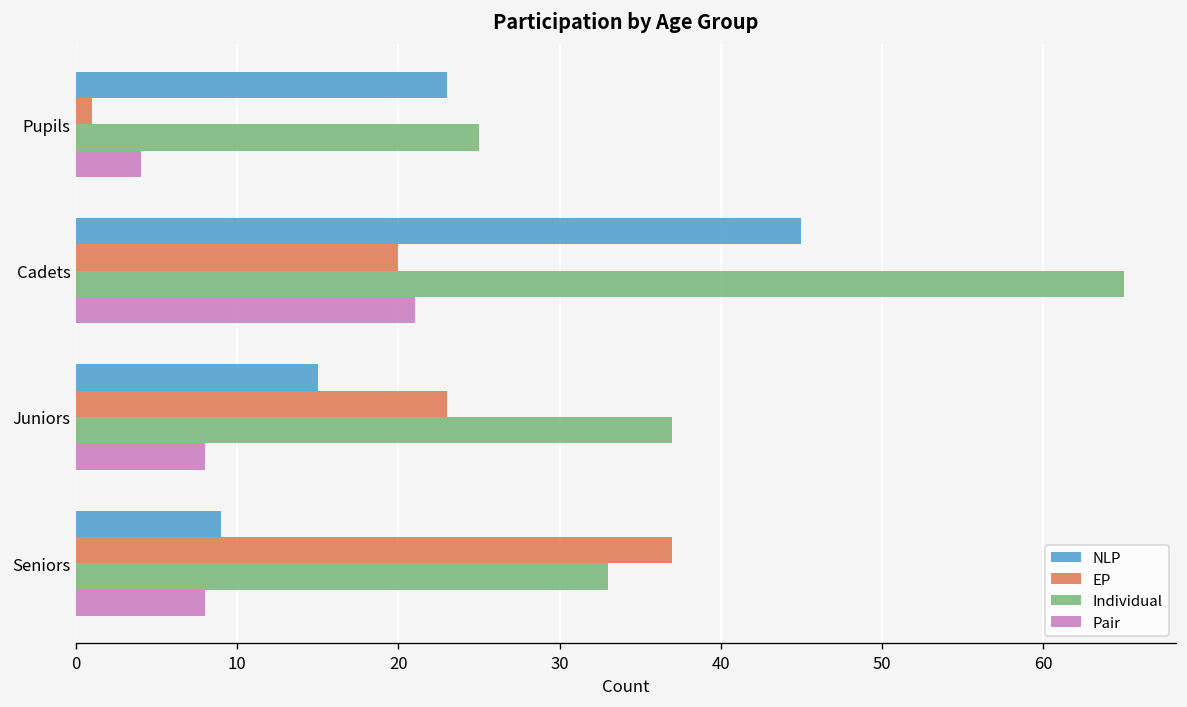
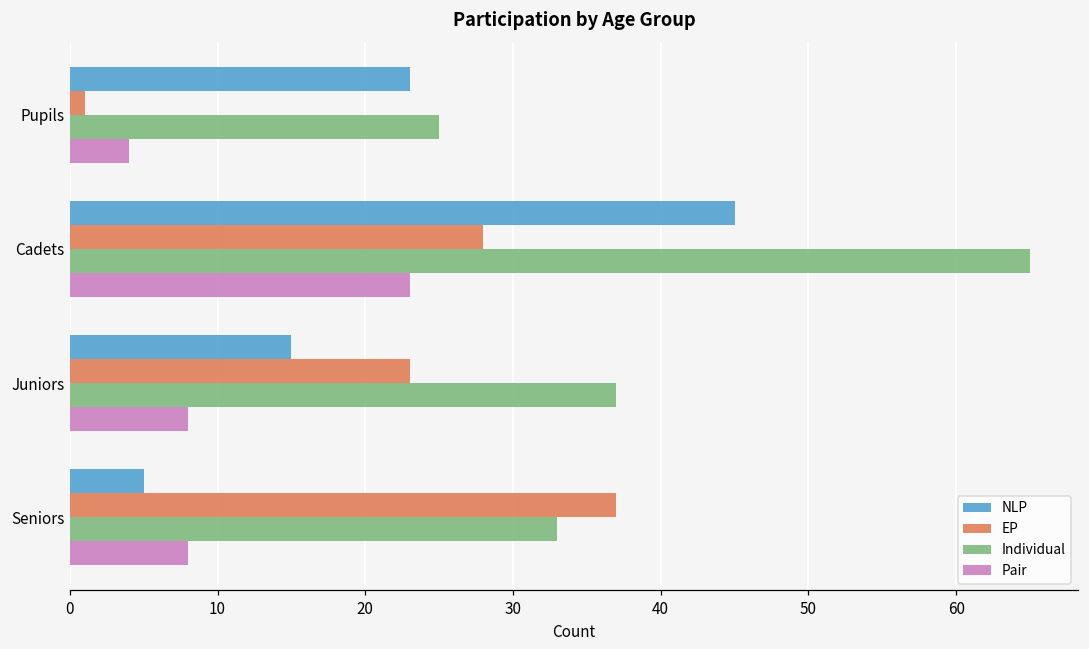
EP, Cadets: 20 -> 28
Pair, Cadets: 21 -> 23
NLP, Seniors: 9 -> 5
